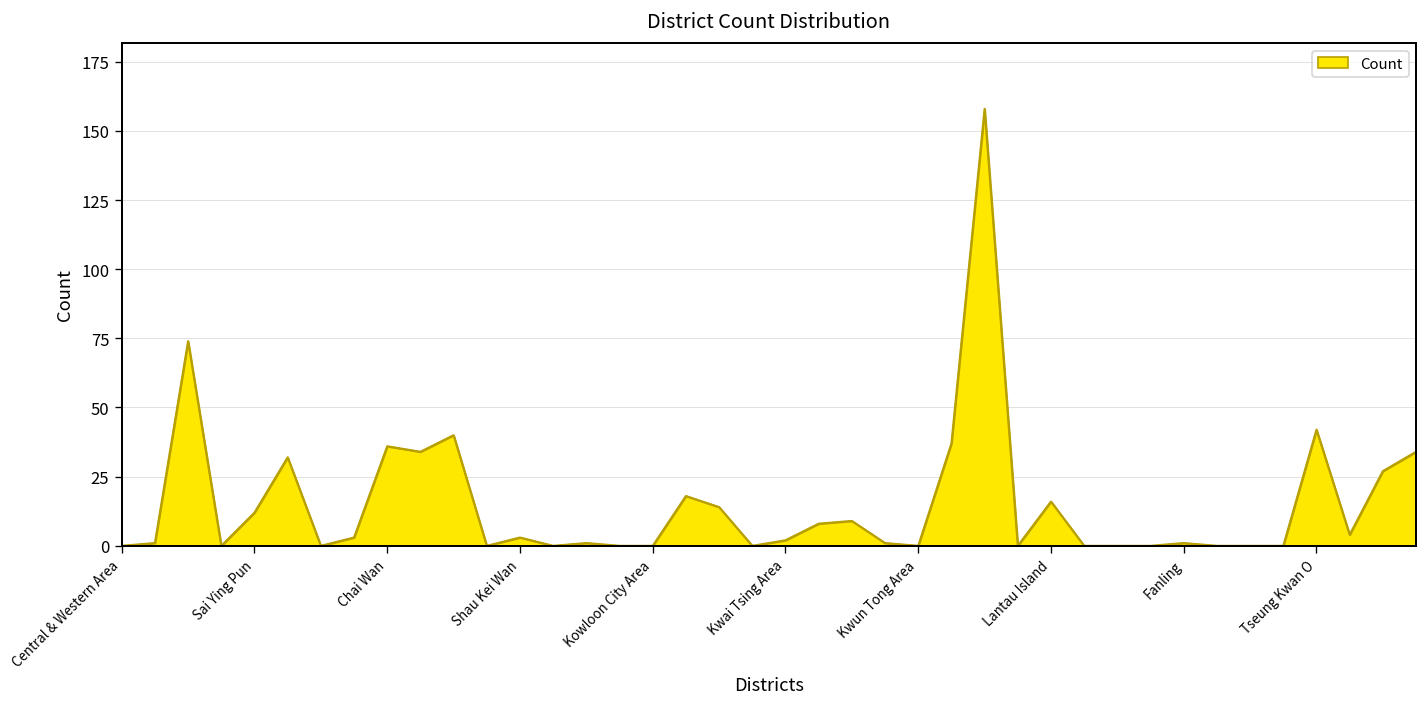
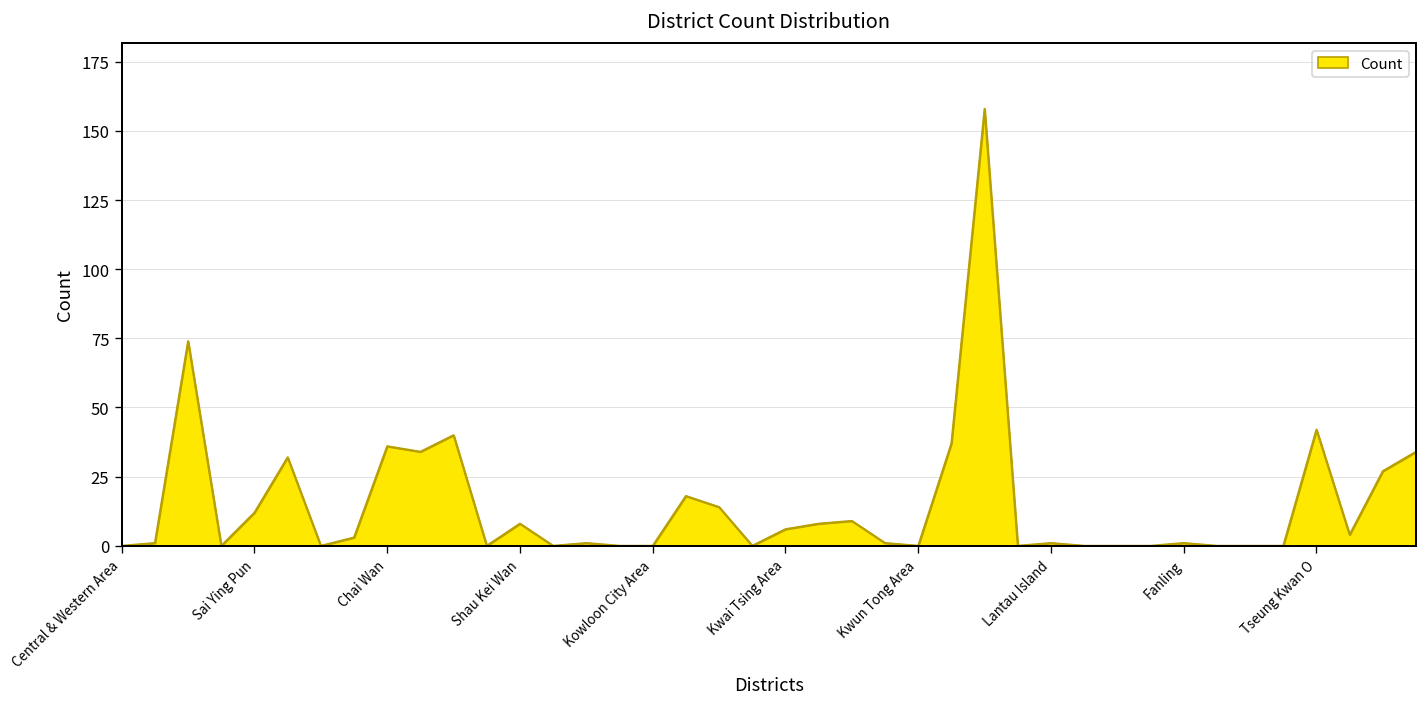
Shau Kei Wan: 3 -> 8
Kwai Tsing Area: 2 -> 6
Lantau Island: 16 -> 1
